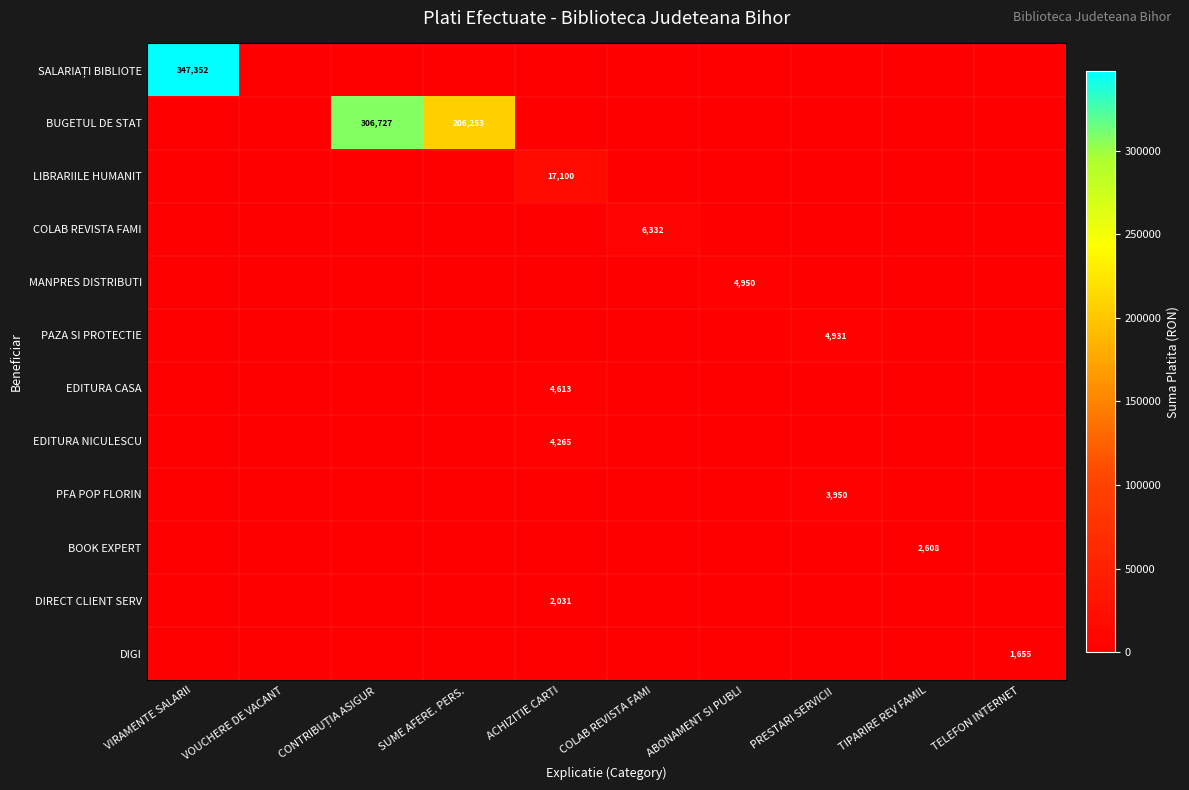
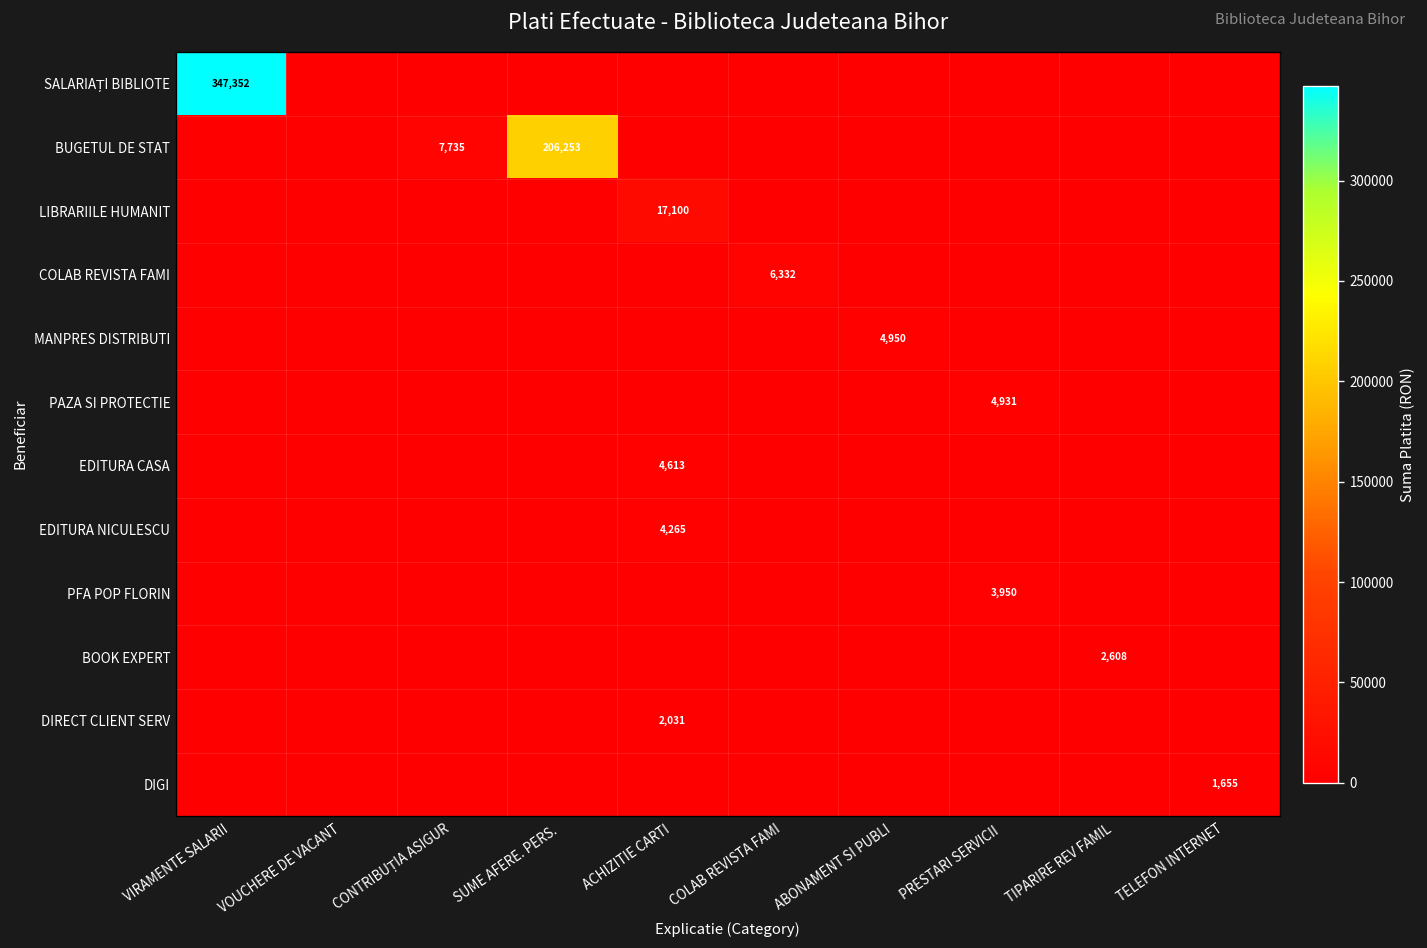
BUGETUL DE STAT, CONTRIBUȚIA ASIGUR: 306,727 -> 7,735
